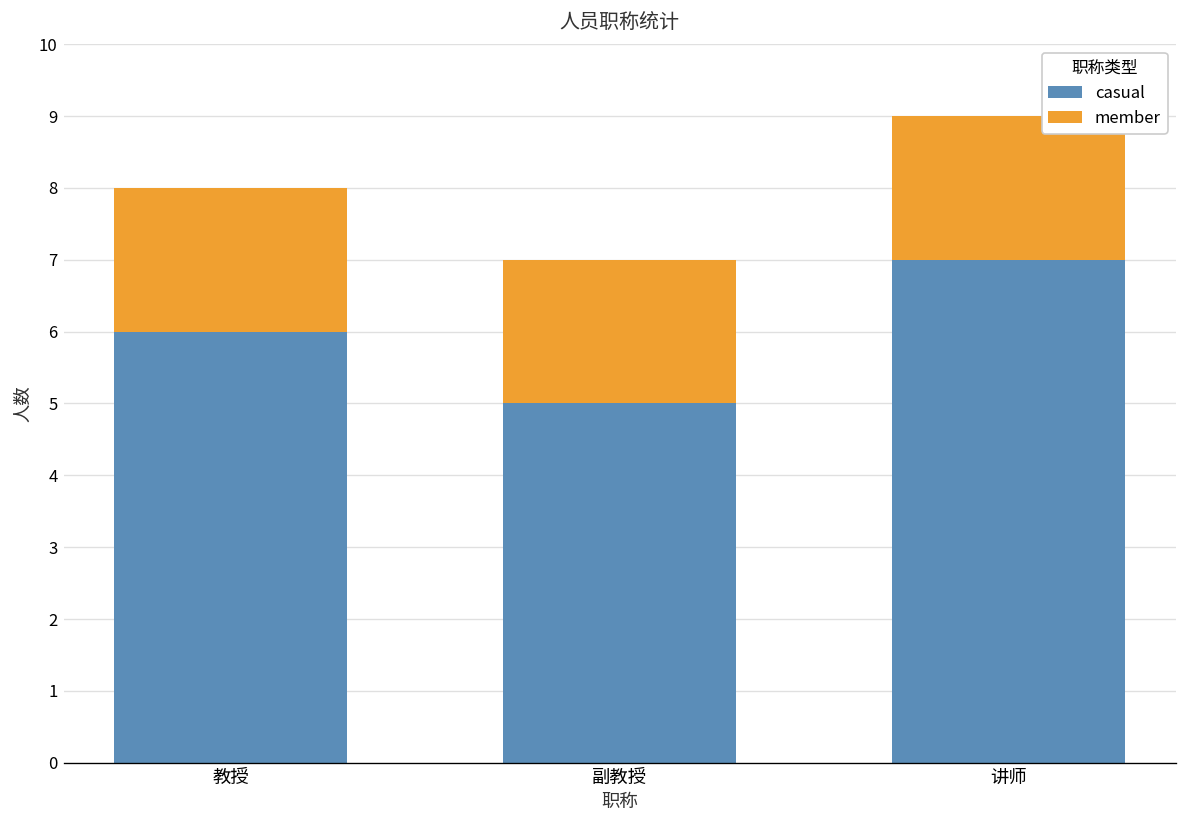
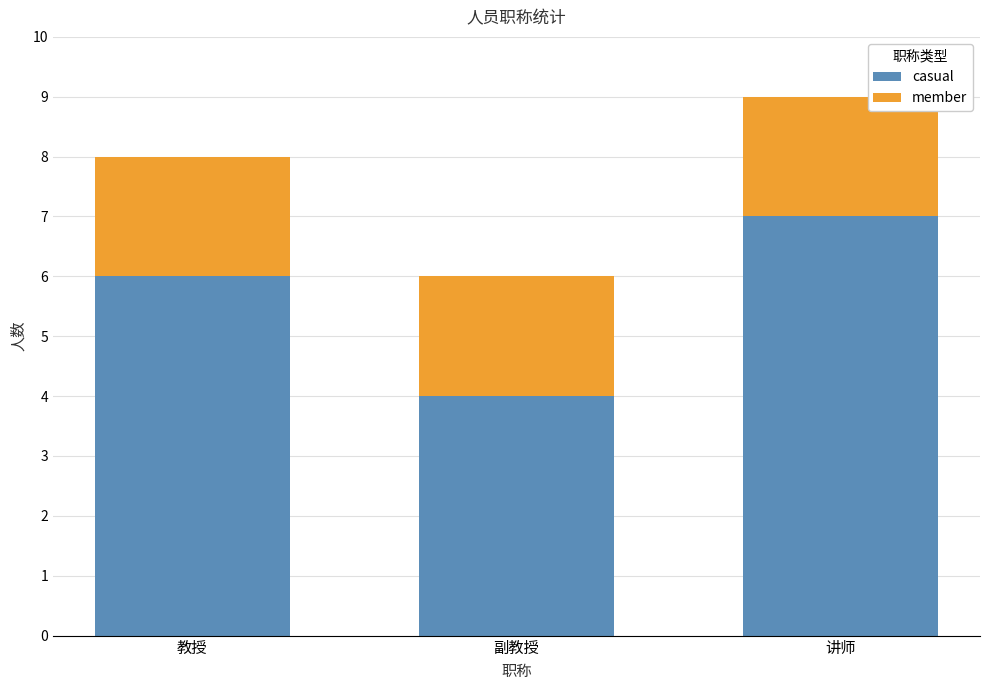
casual, 副教授: 5 -> 4
